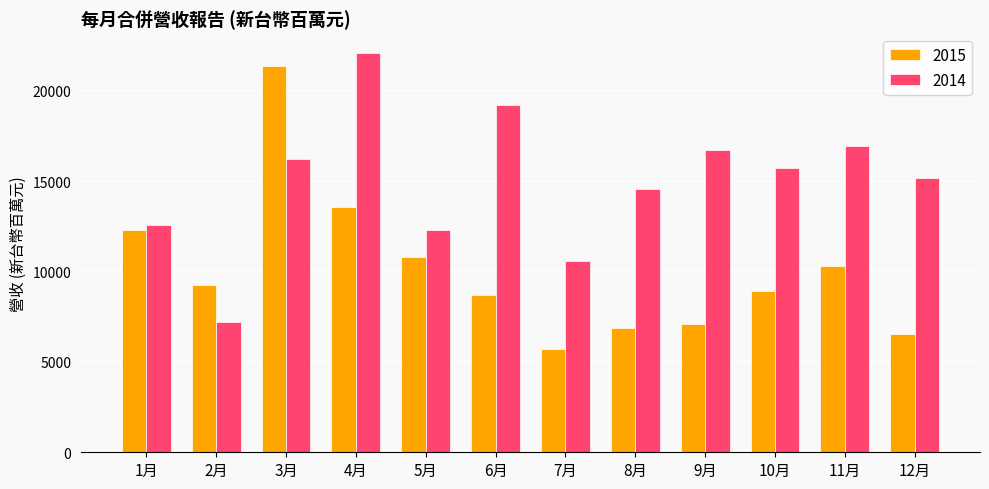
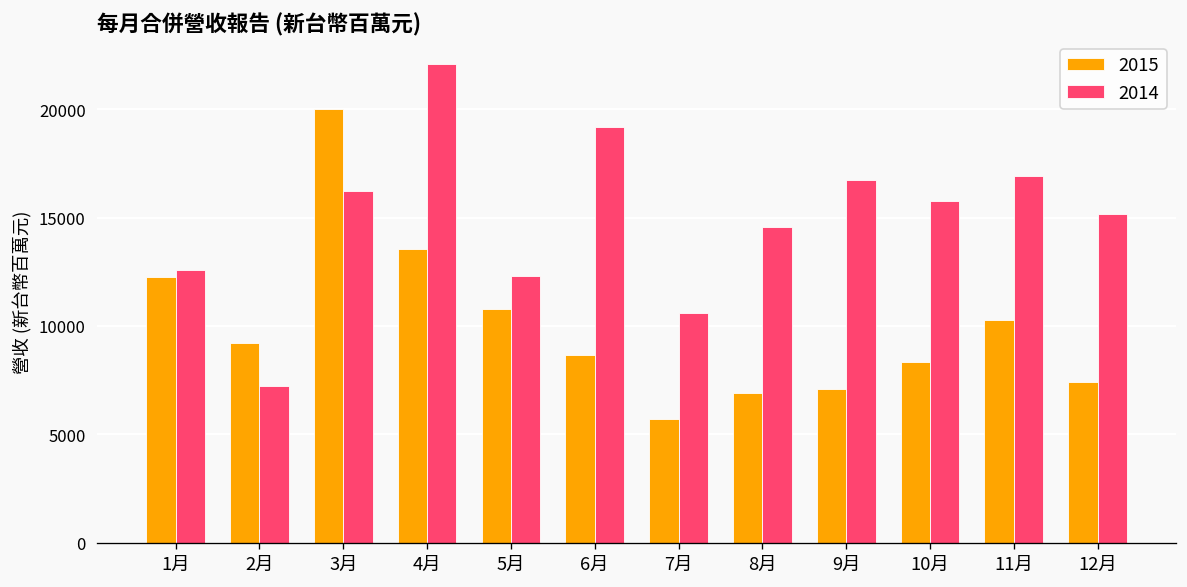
2015, 3月: 21400 -> 20000
2015, 10月: 8900 -> 8300
2015, 12月: 6500 -> 7400
